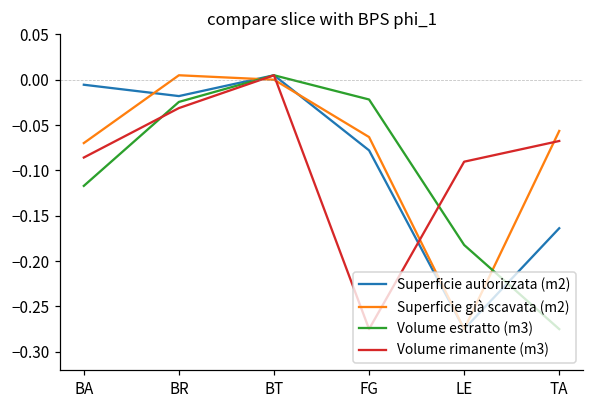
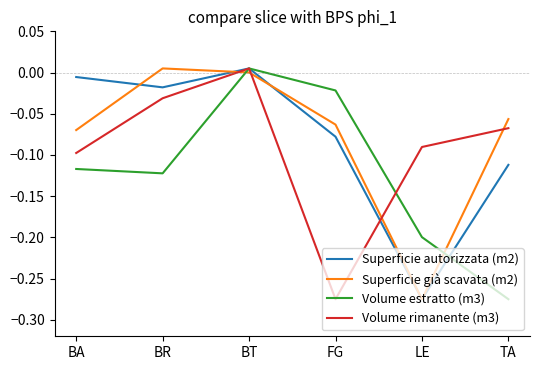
Volume rimanente (m3), BA: -0.09 -> -0.10
Volume estratto (m3), BR: -0.02 -> -0.12
Volume estratto (m3), LE: -0.18 -> -0.20
Superficie autorizzata (m2), TA: -0.16 -> -0.11
